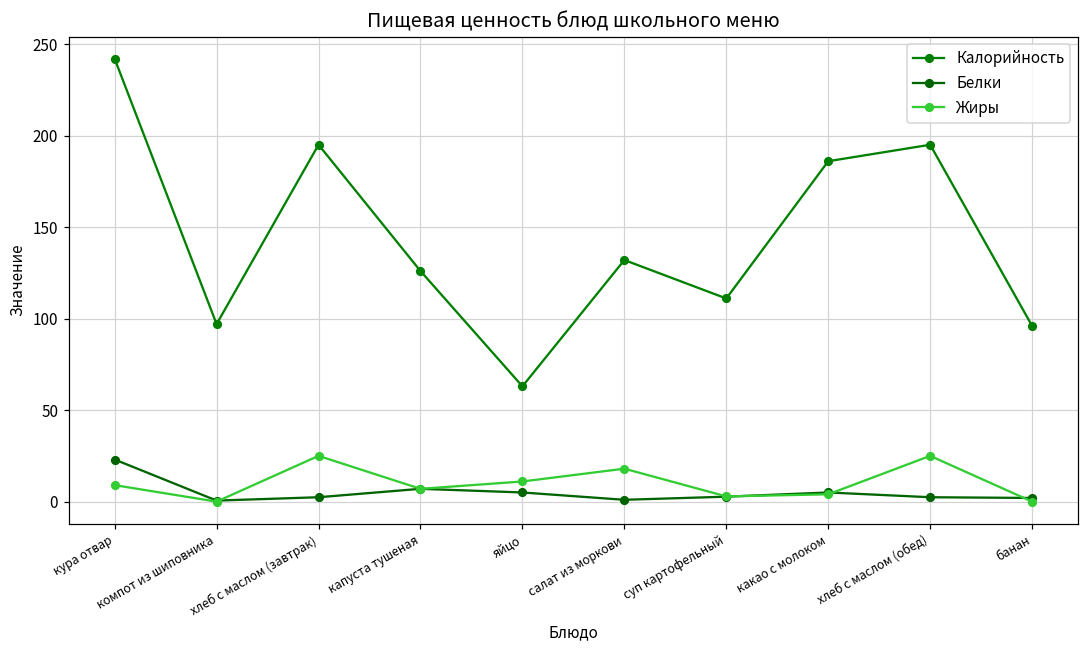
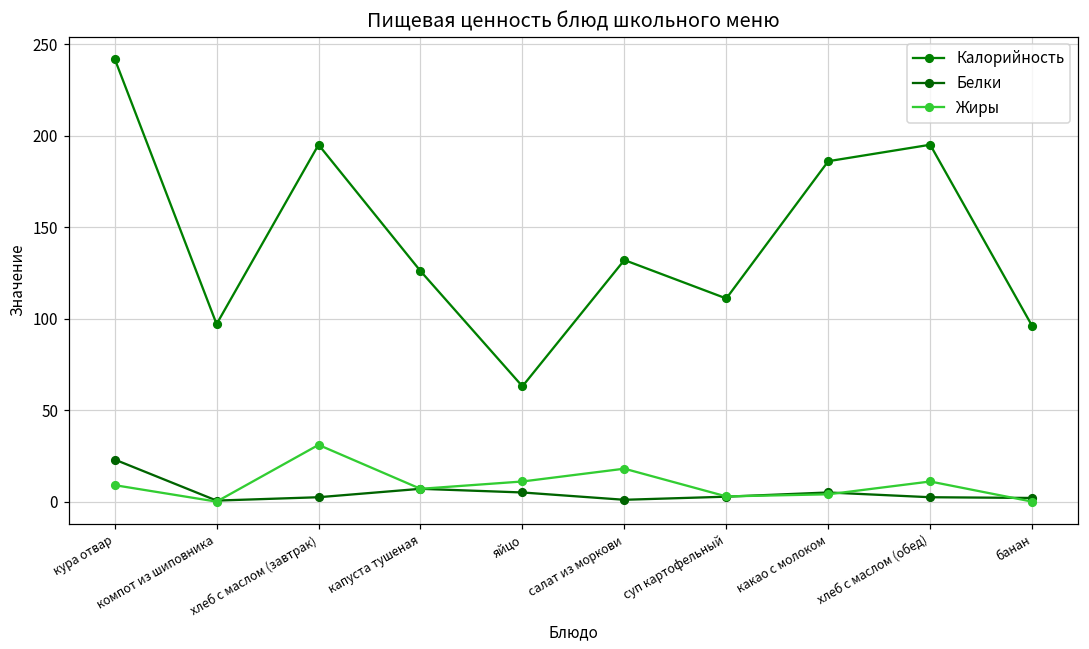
Жиры, хлеб с маслом (завтрак): 25 -> 31
Жиры, хлеб с маслом (обед): 25 -> 11
